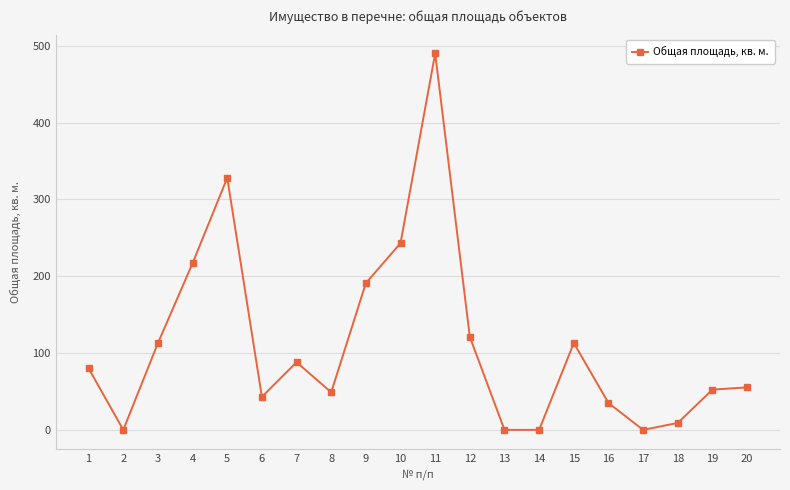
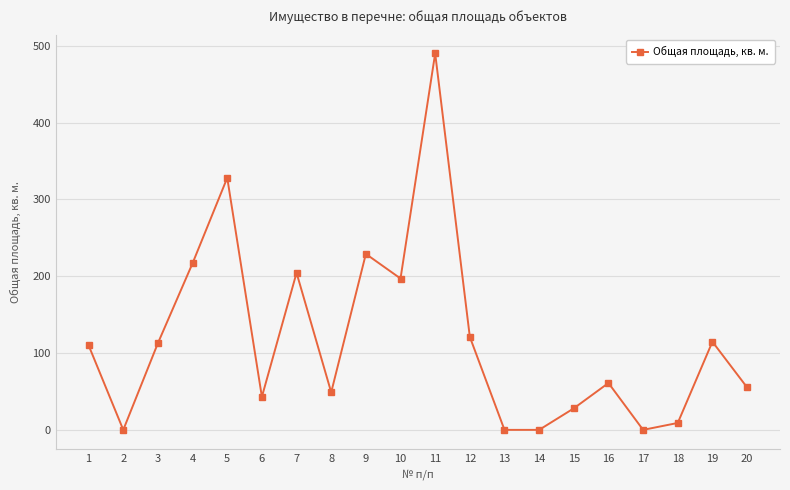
1: 80 -> 110
7: 90 -> 200
9: 190 -> 230
10: 240 -> 200
15: 110 -> 30
16: 40 -> 60
19: 50 -> 110
